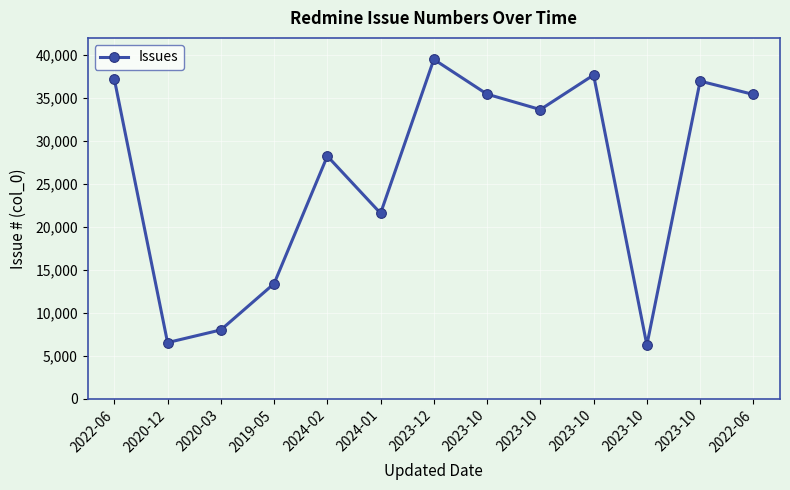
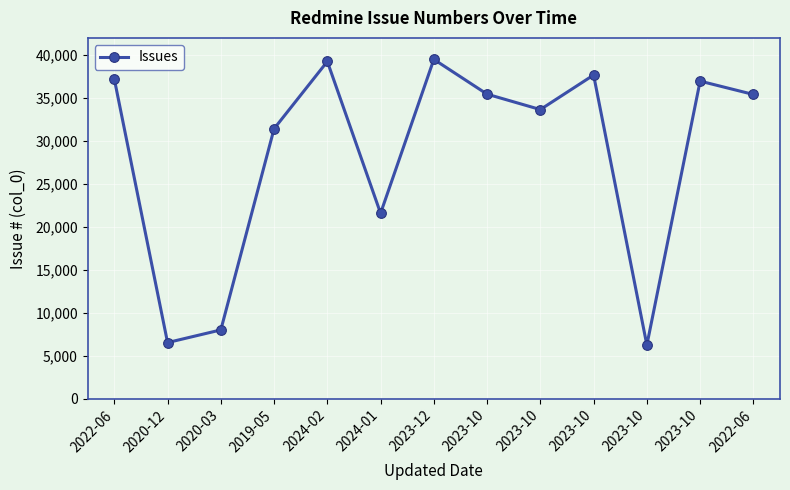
2019-05: 13,000 -> 31,000
2024-02: 28,000 -> 39,000
